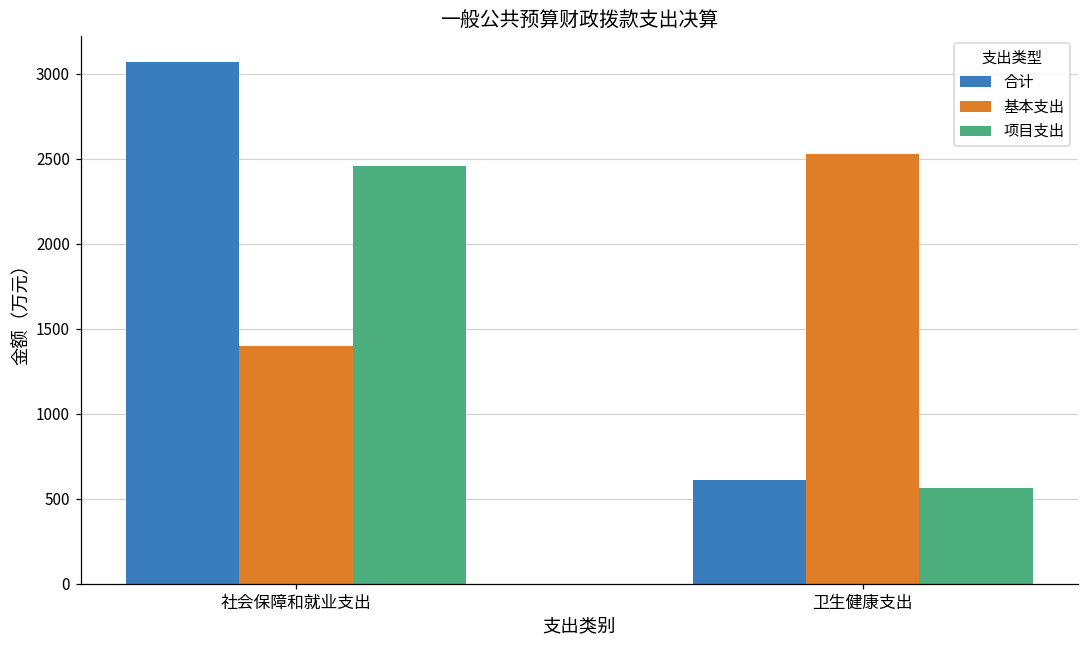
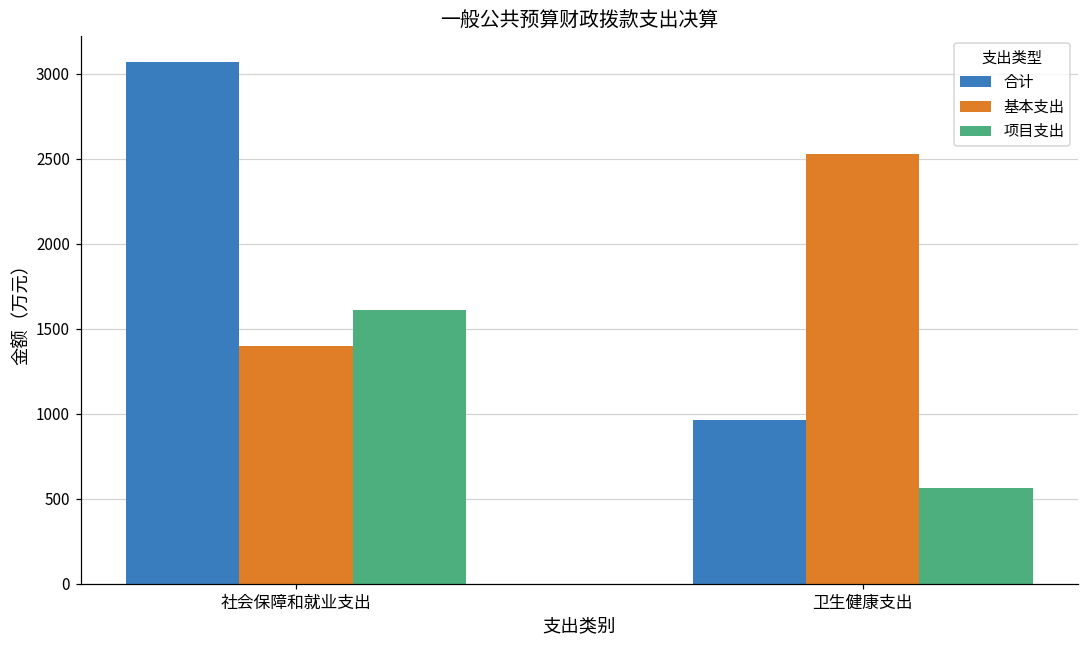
项目支出, 社会保障和就业支出: 2460 -> 1610
合计, 卫生健康支出: 610 -> 960
